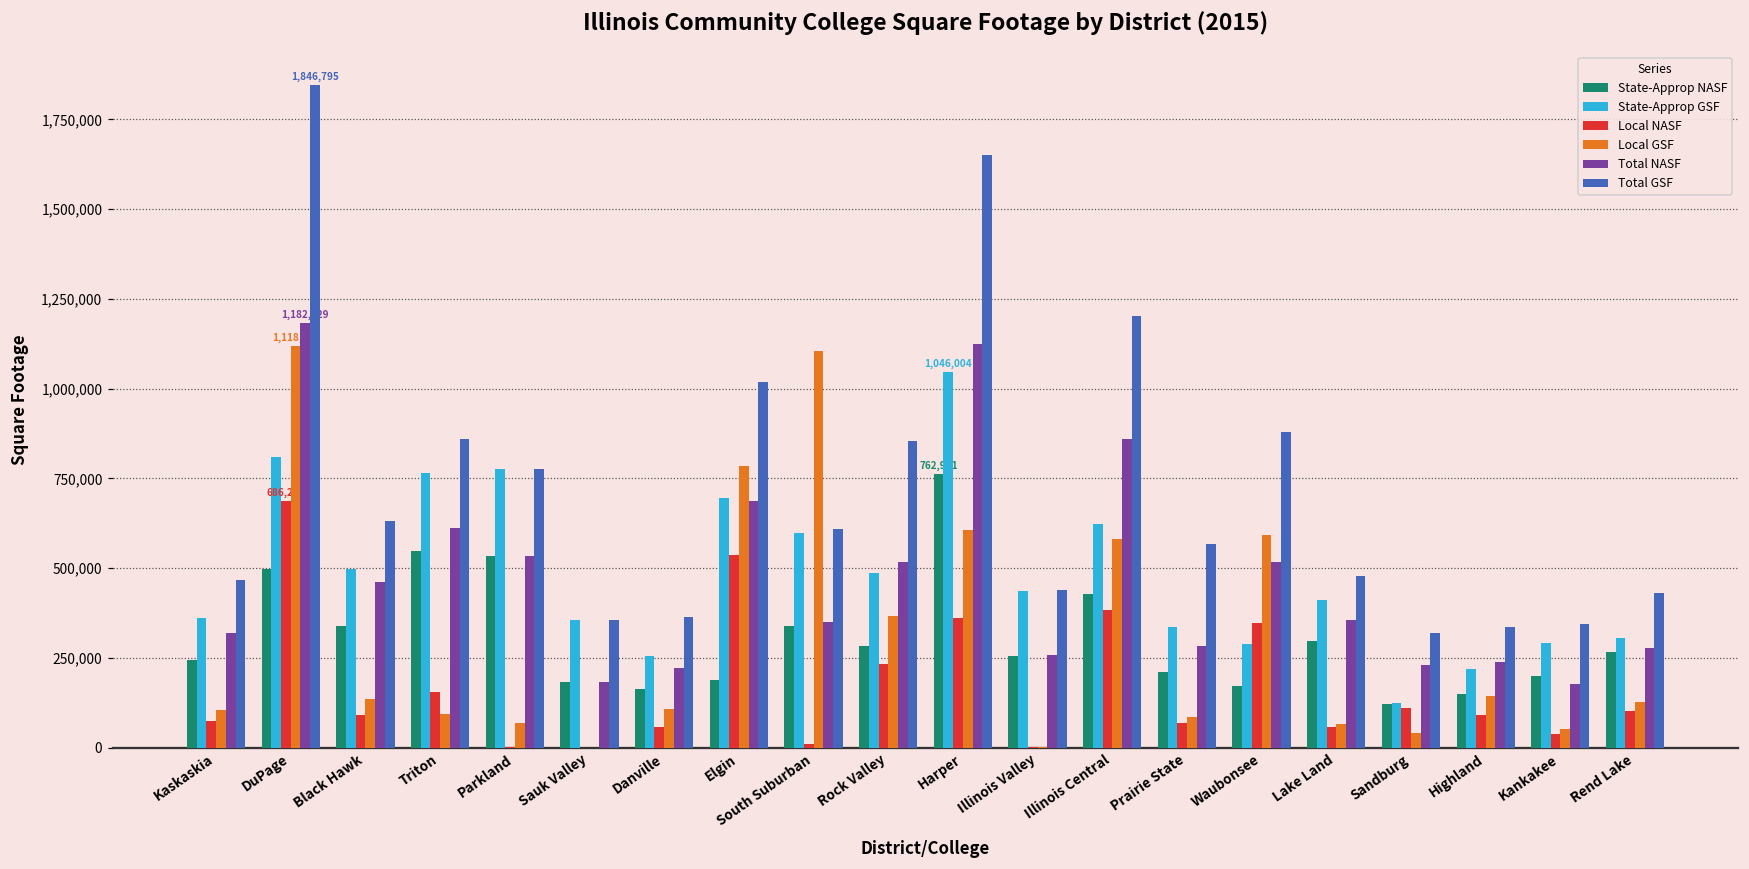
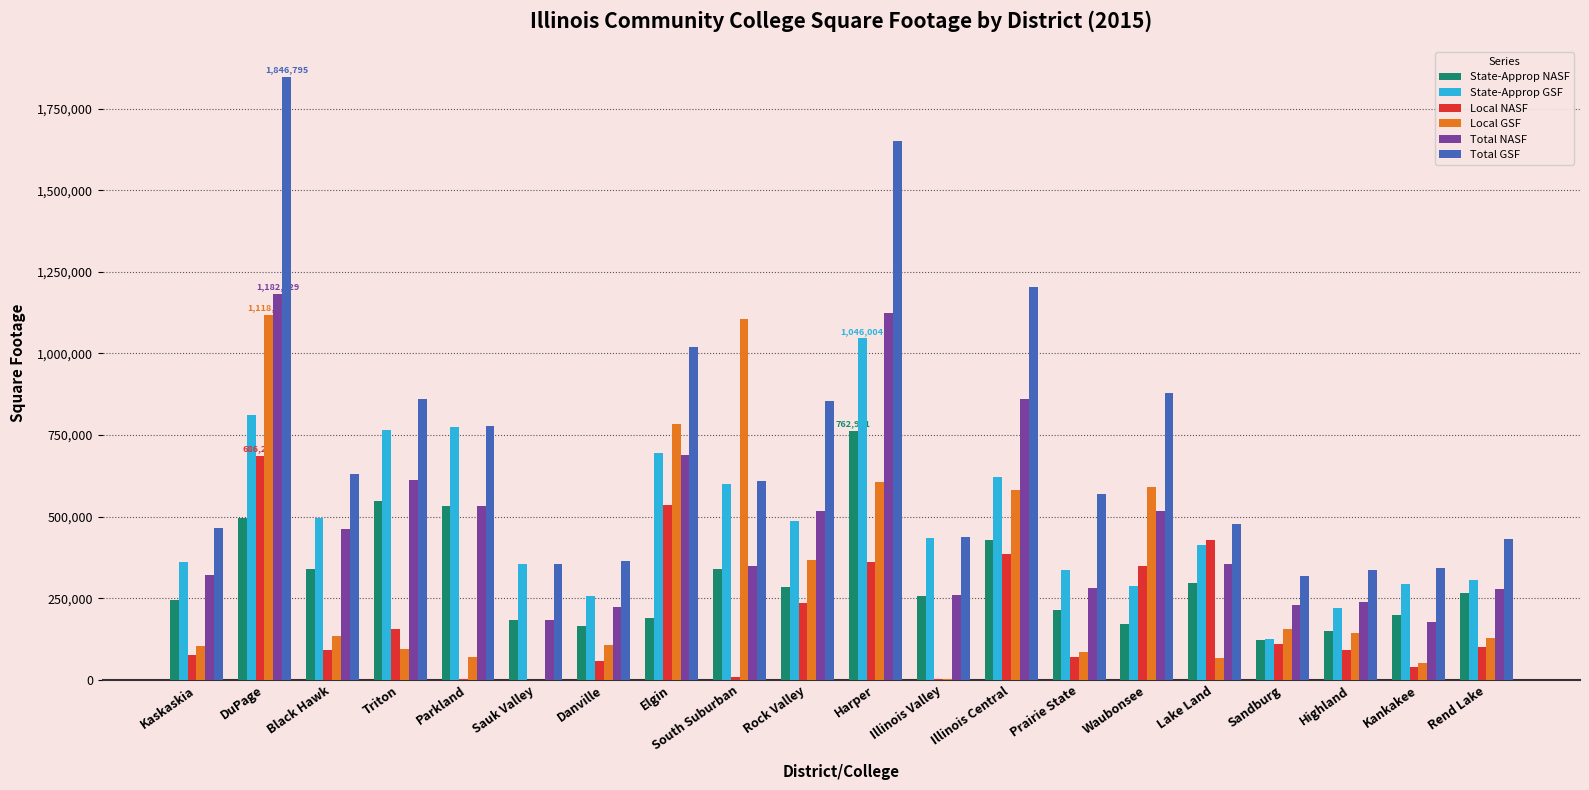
Local NASF, Lake Land: 60,000 -> 430,000
Local GSF, Sandburg: 40,000 -> 160,000
